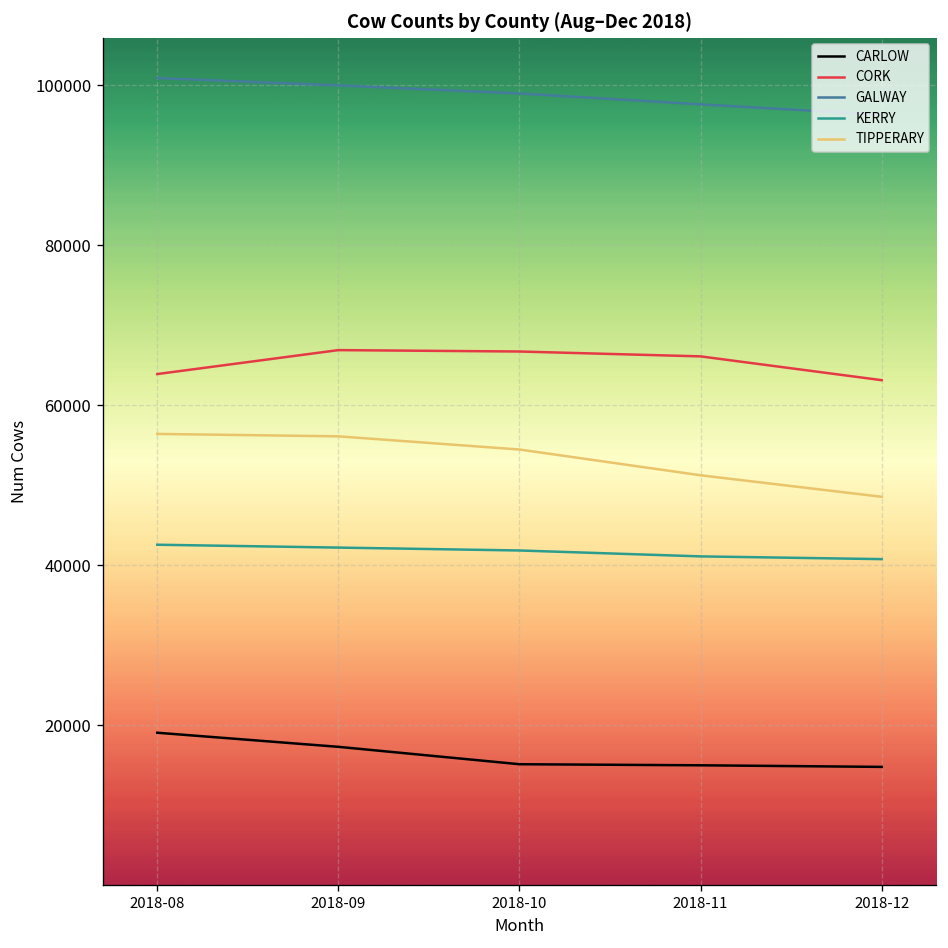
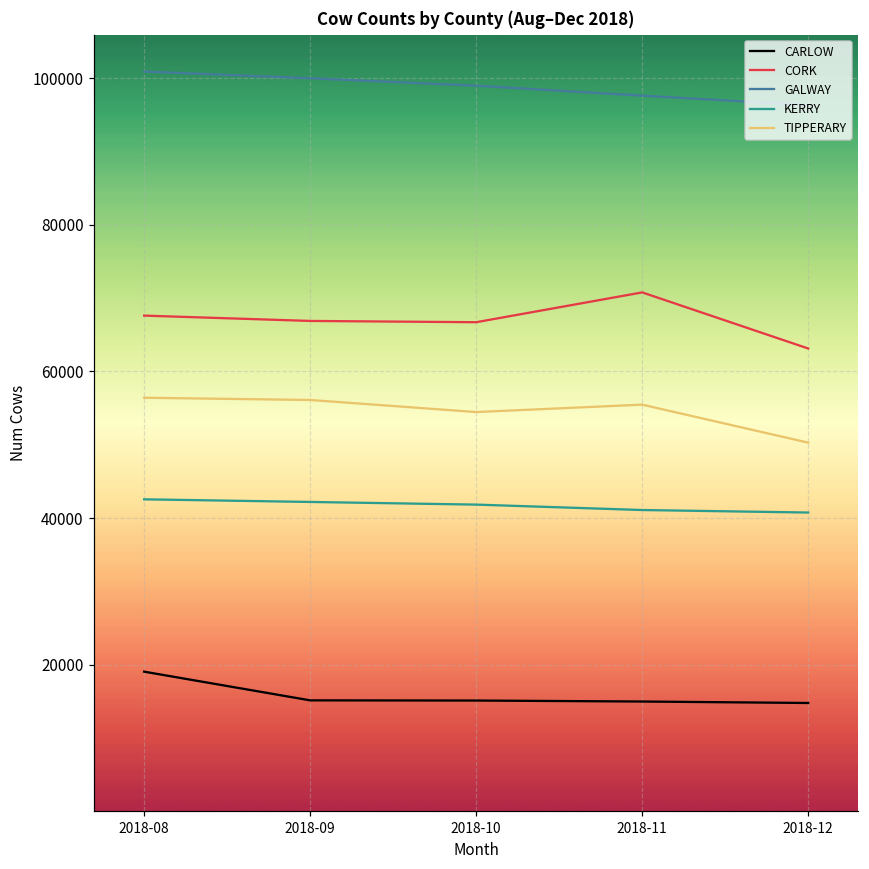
CORK, 2018-08: 64000 -> 68000
CARLOW, 2018-09: 17000 -> 15000
CORK, 2018-11: 66000 -> 71000
TIPPERARY, 2018-11: 51000 -> 55000
TIPPERARY, 2018-12: 49000 -> 50000
